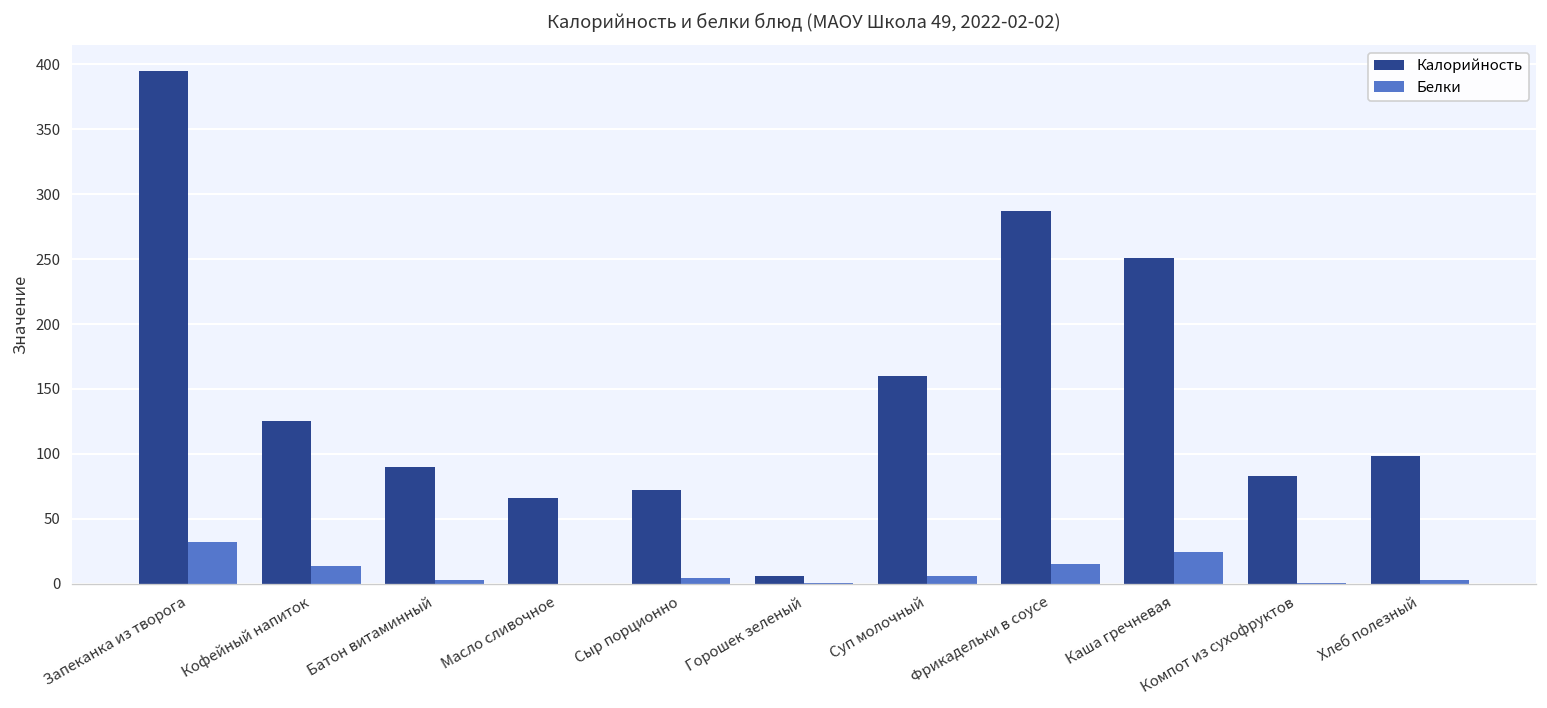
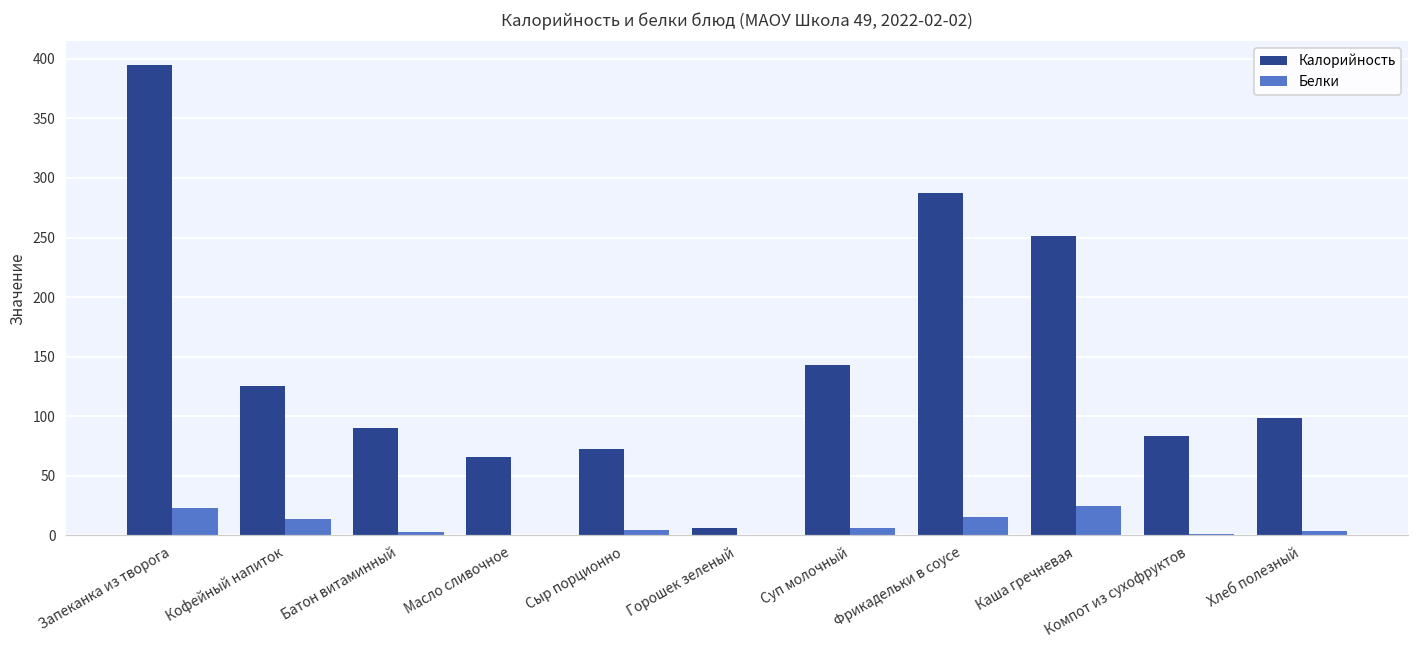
Белки, Запеканка из творога: 33 -> 23
Калорийность, Суп молочный: 160 -> 143
